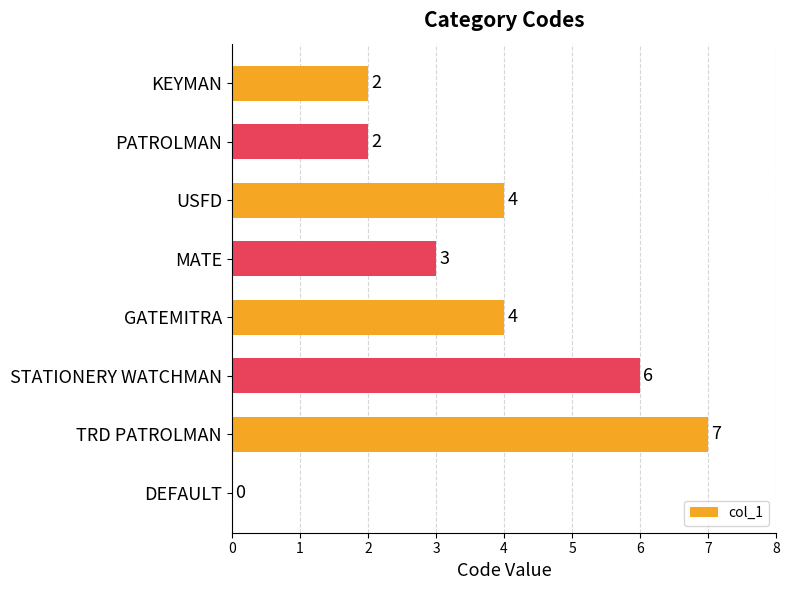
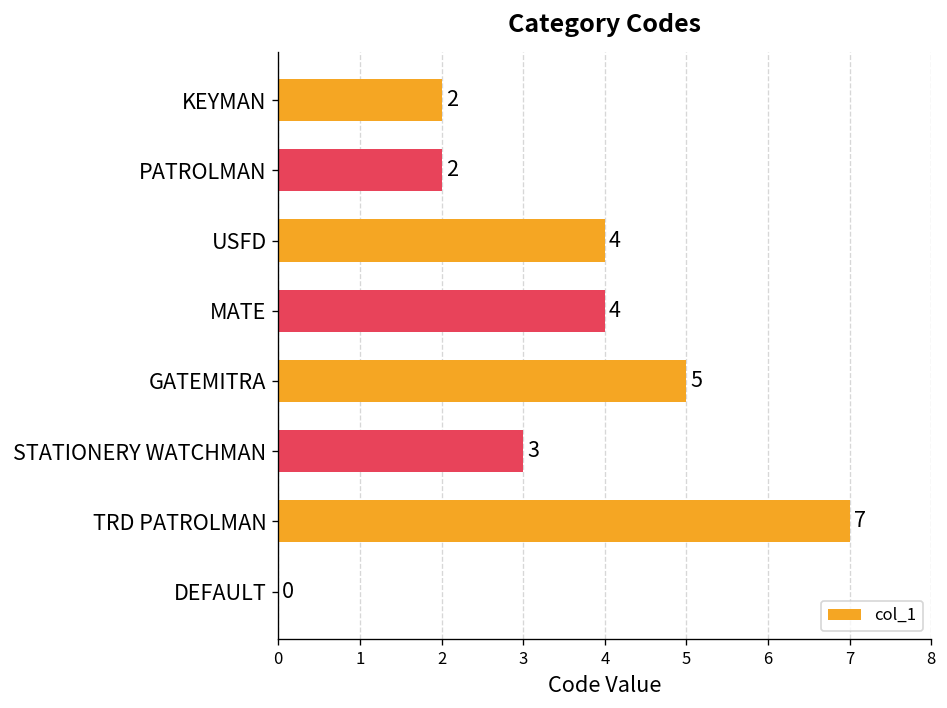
MATE: 3 -> 4
GATEMITRA: 4 -> 5
STATIONERY WATCHMAN: 6 -> 3
